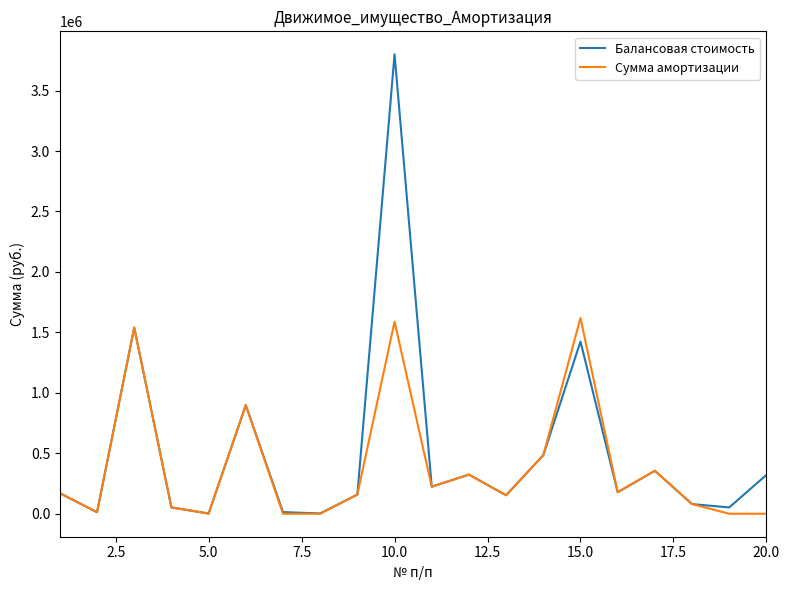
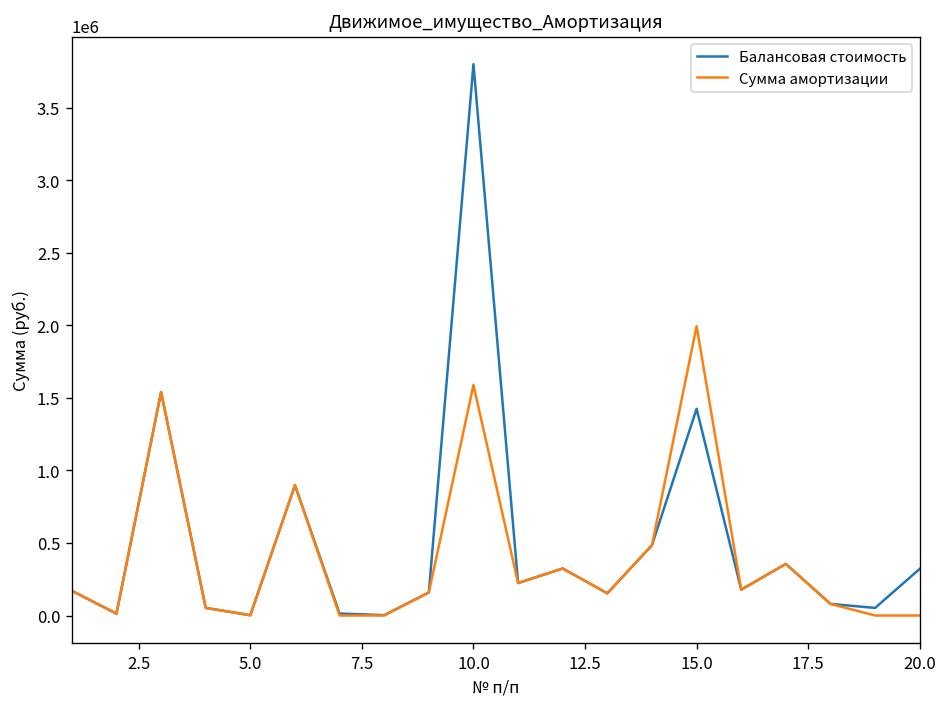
Сумма амортизации, 15.0: 1620000 -> 1990000
